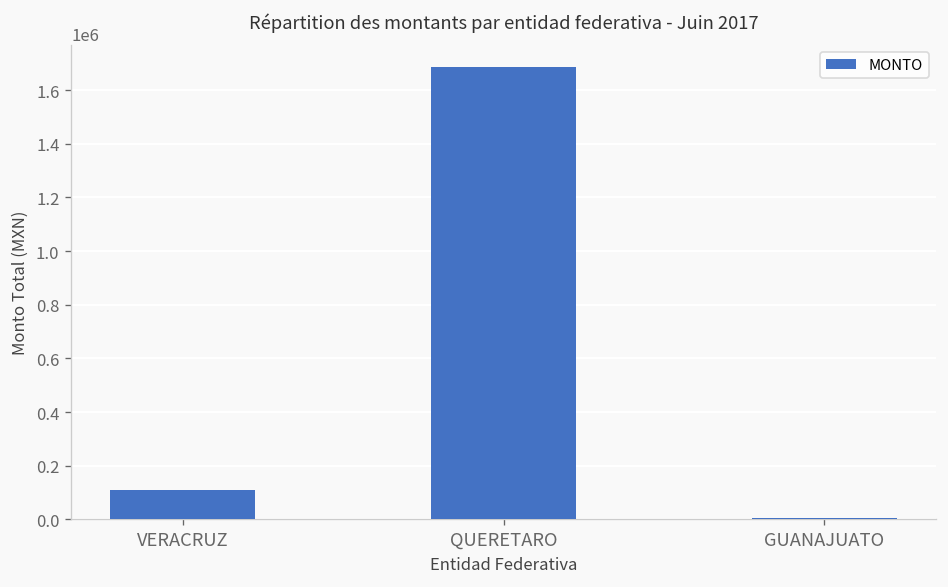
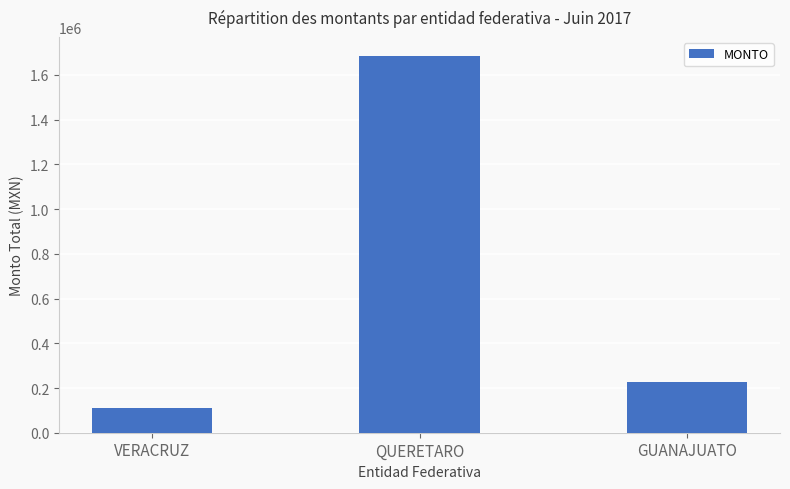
GUANAJUATO: 10000 -> 230000
